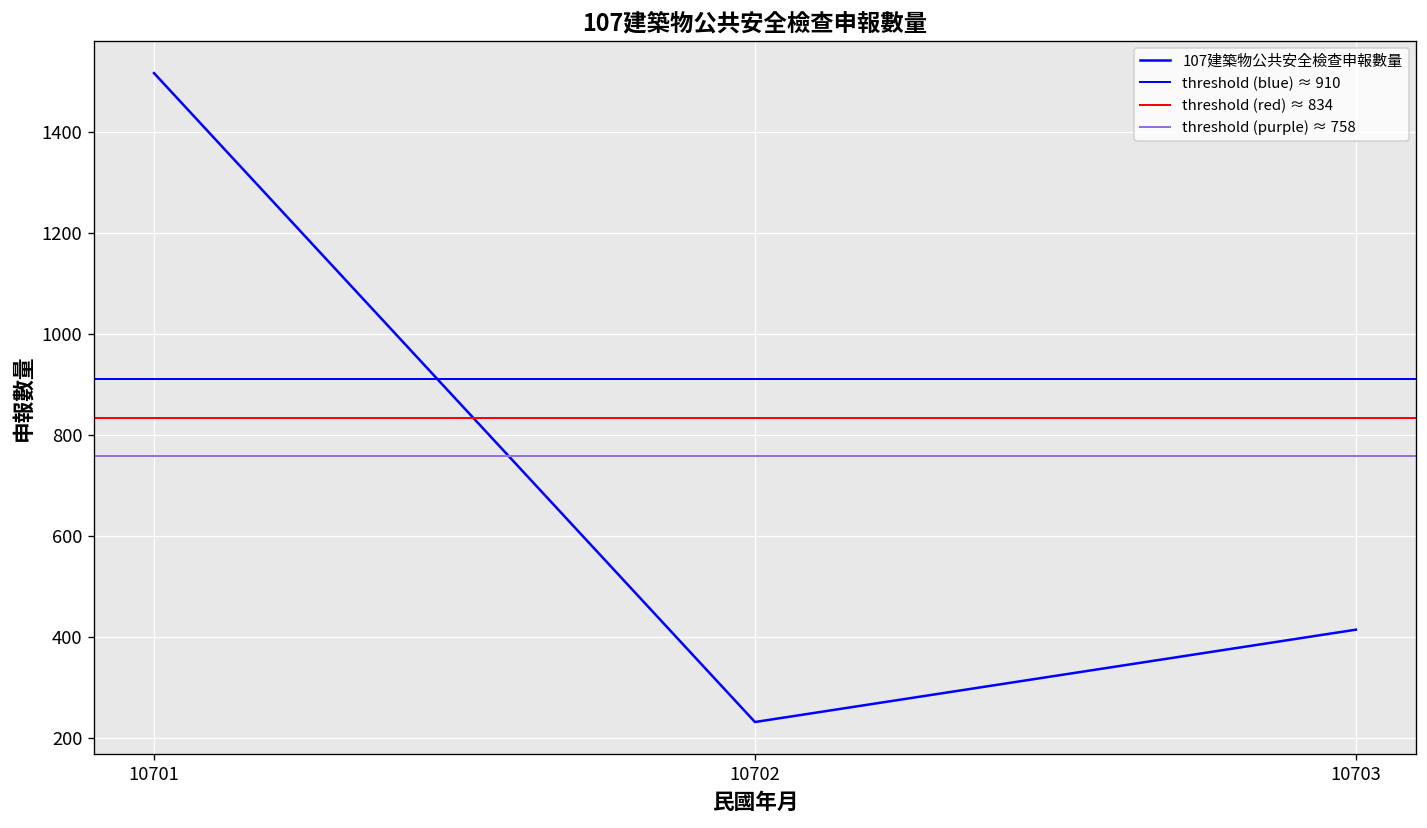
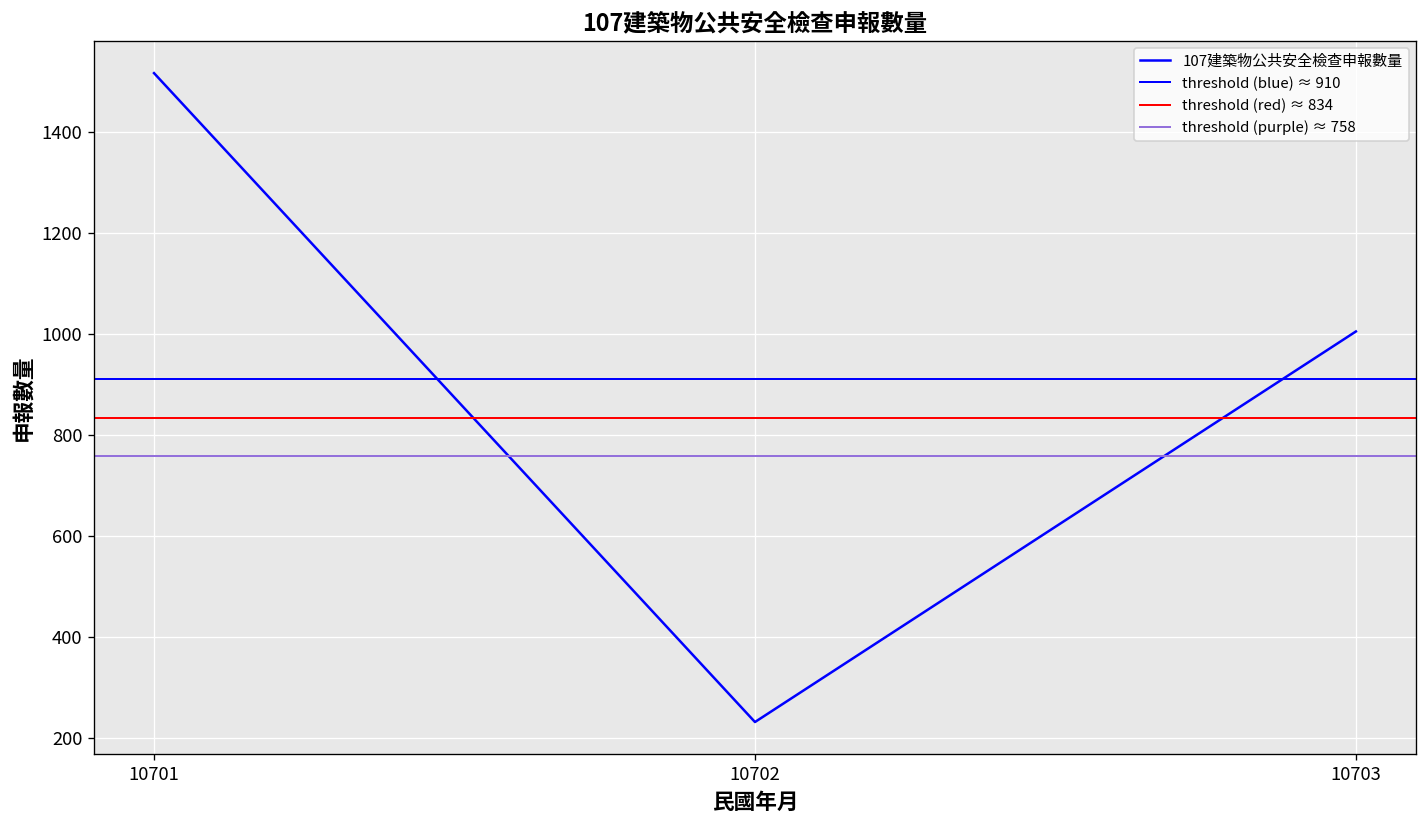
10703: 410 -> 1010
